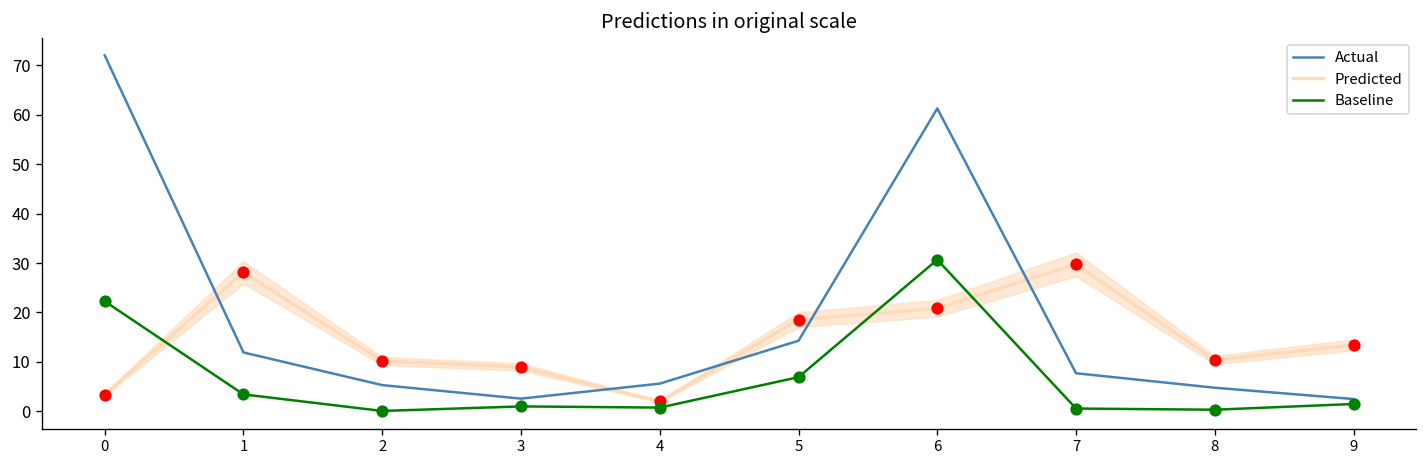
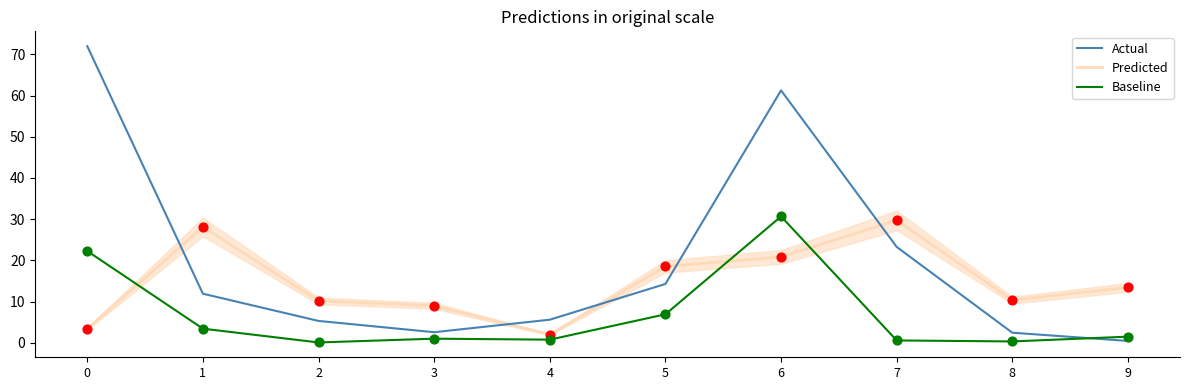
Actual, 7: 8 -> 23
Actual, 8: 5 -> 2
Actual, 9: 2 -> 0
